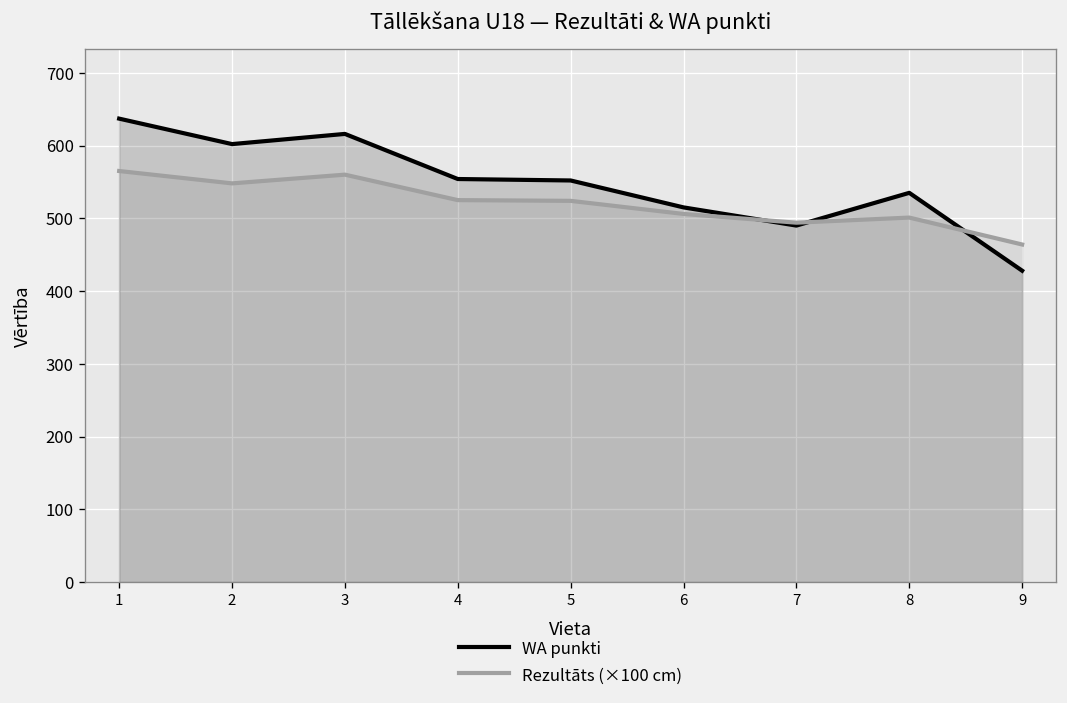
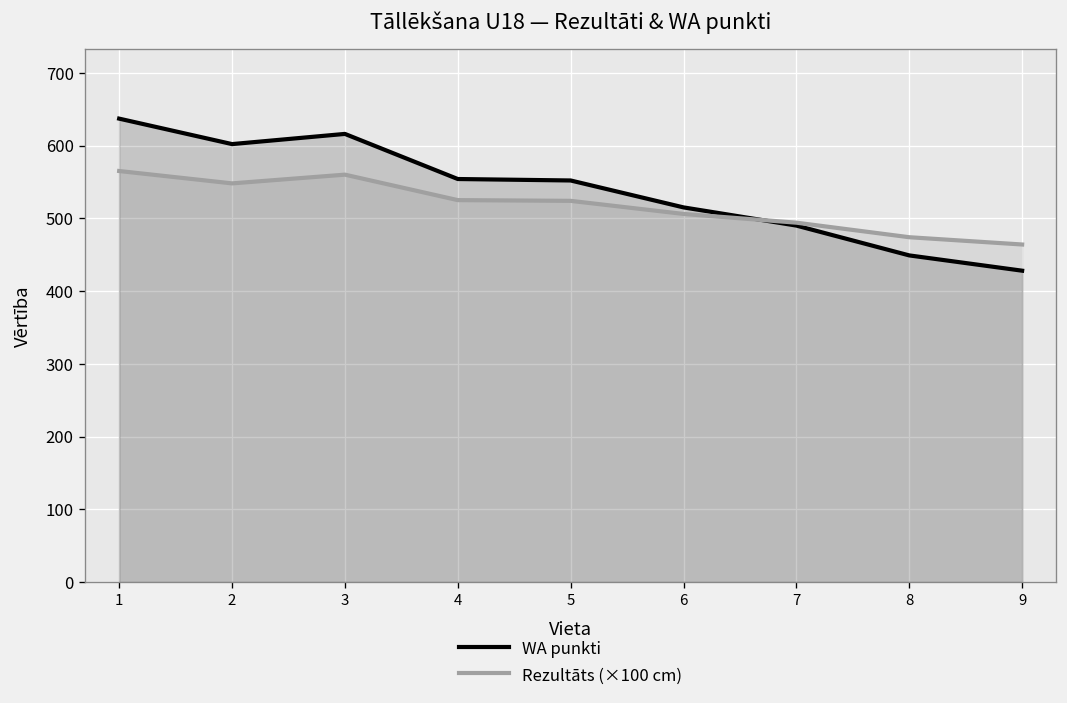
WA punkti, 8: 540 -> 450
Rezultāts (×100 cm), 8: 500 -> 470
